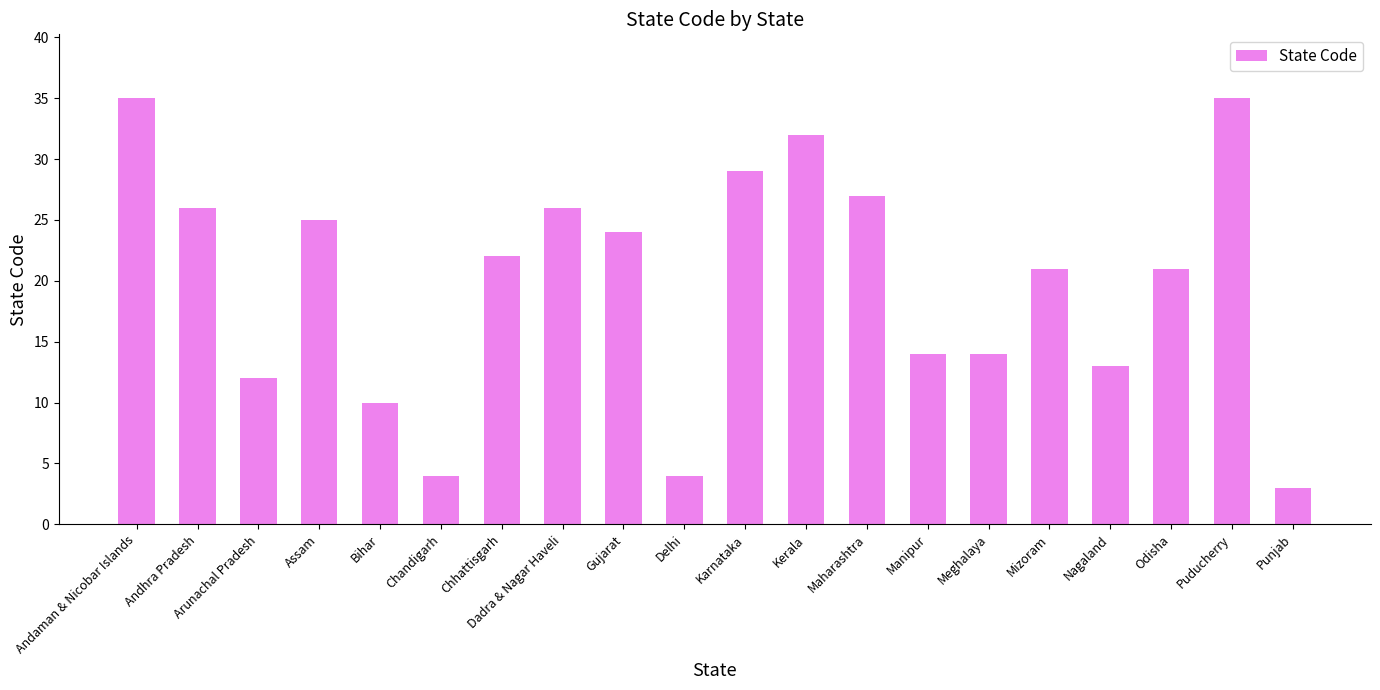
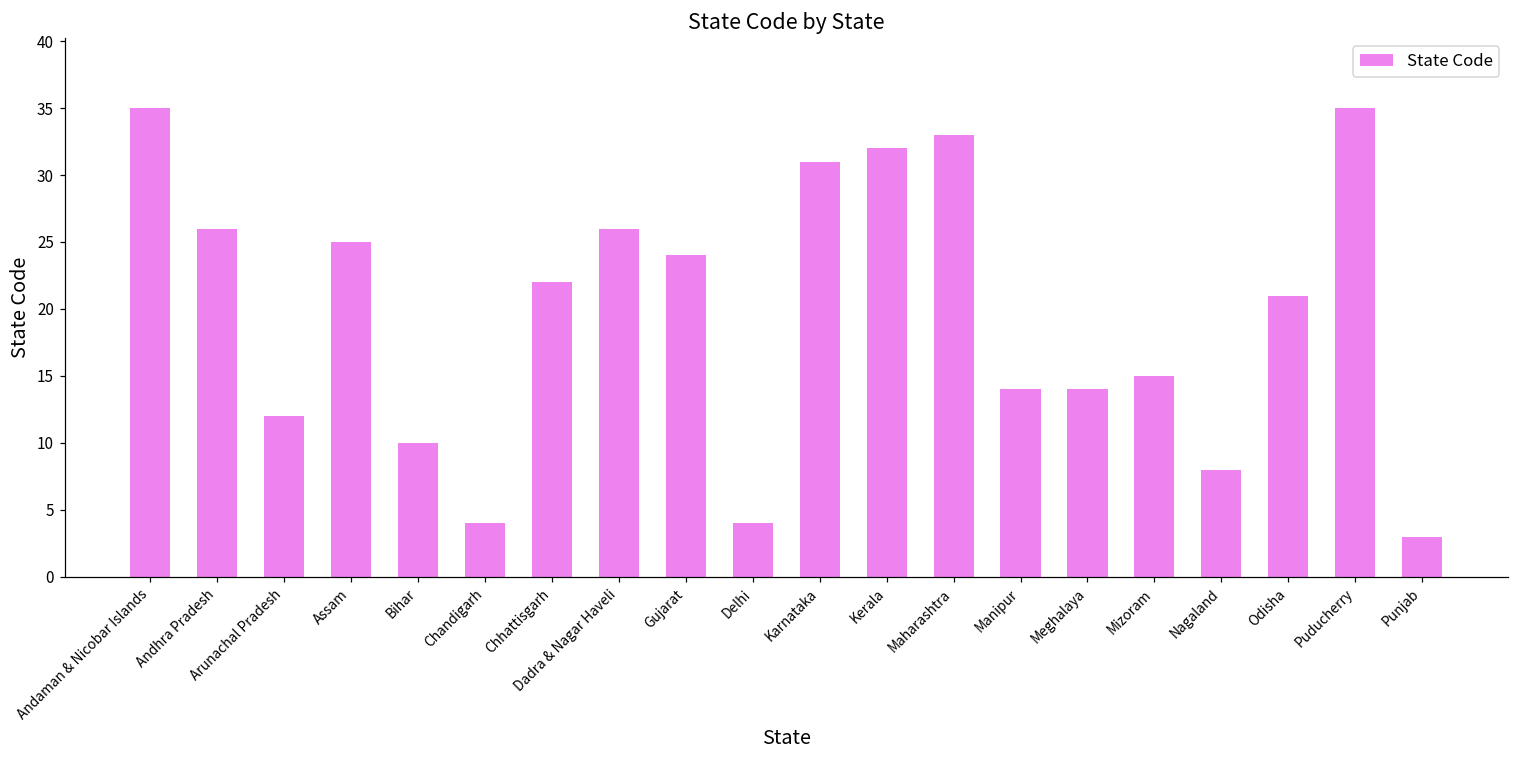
Karnataka: 29 -> 31
Maharashtra: 27 -> 33
Mizoram: 21 -> 15
Nagaland: 13 -> 8
